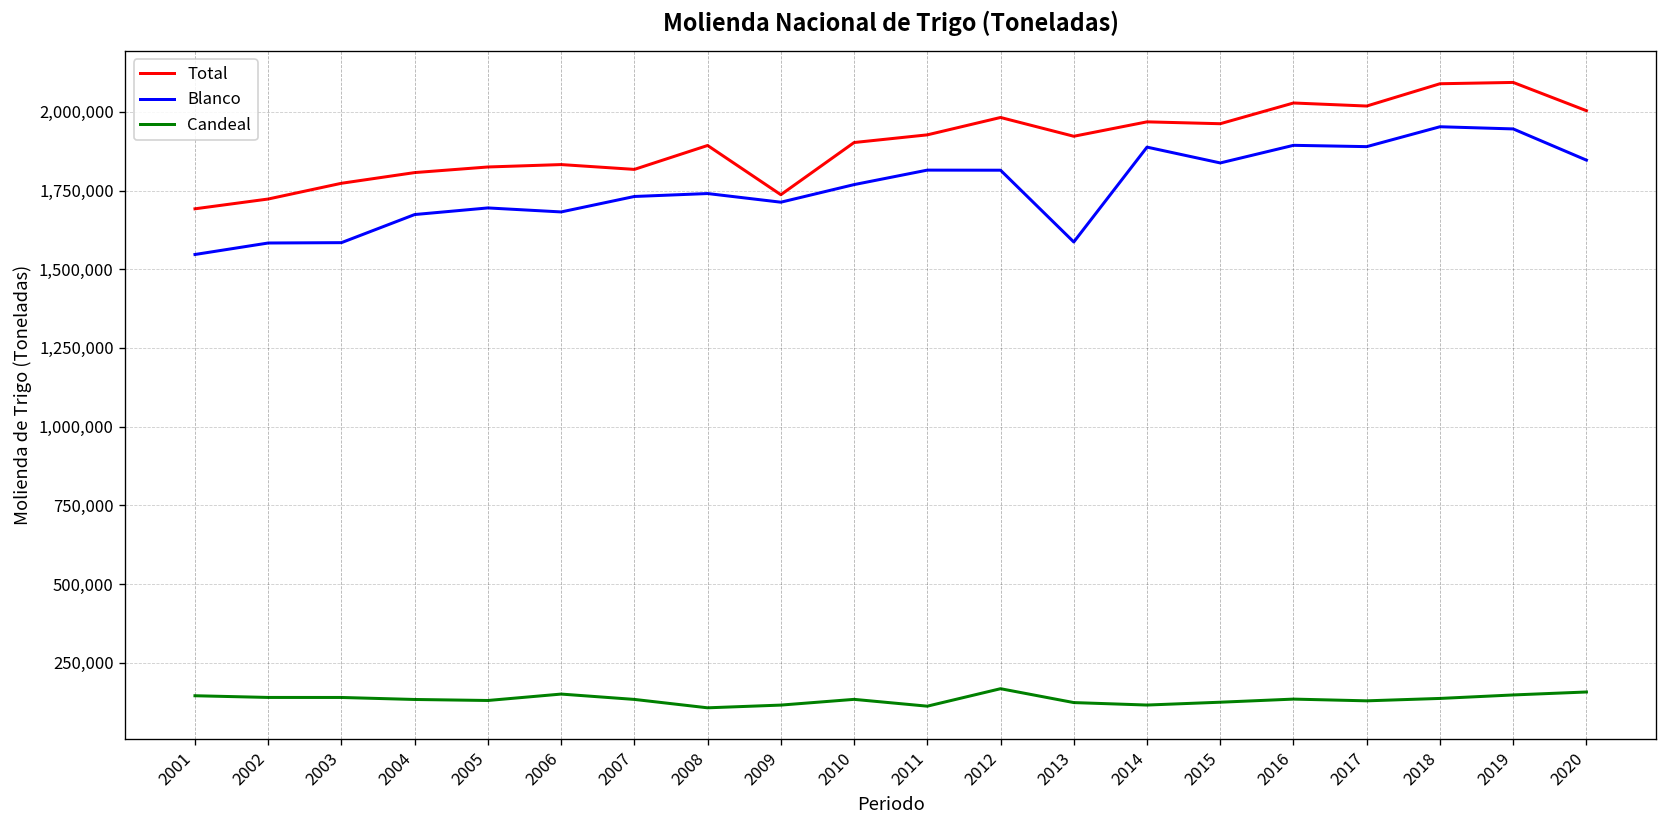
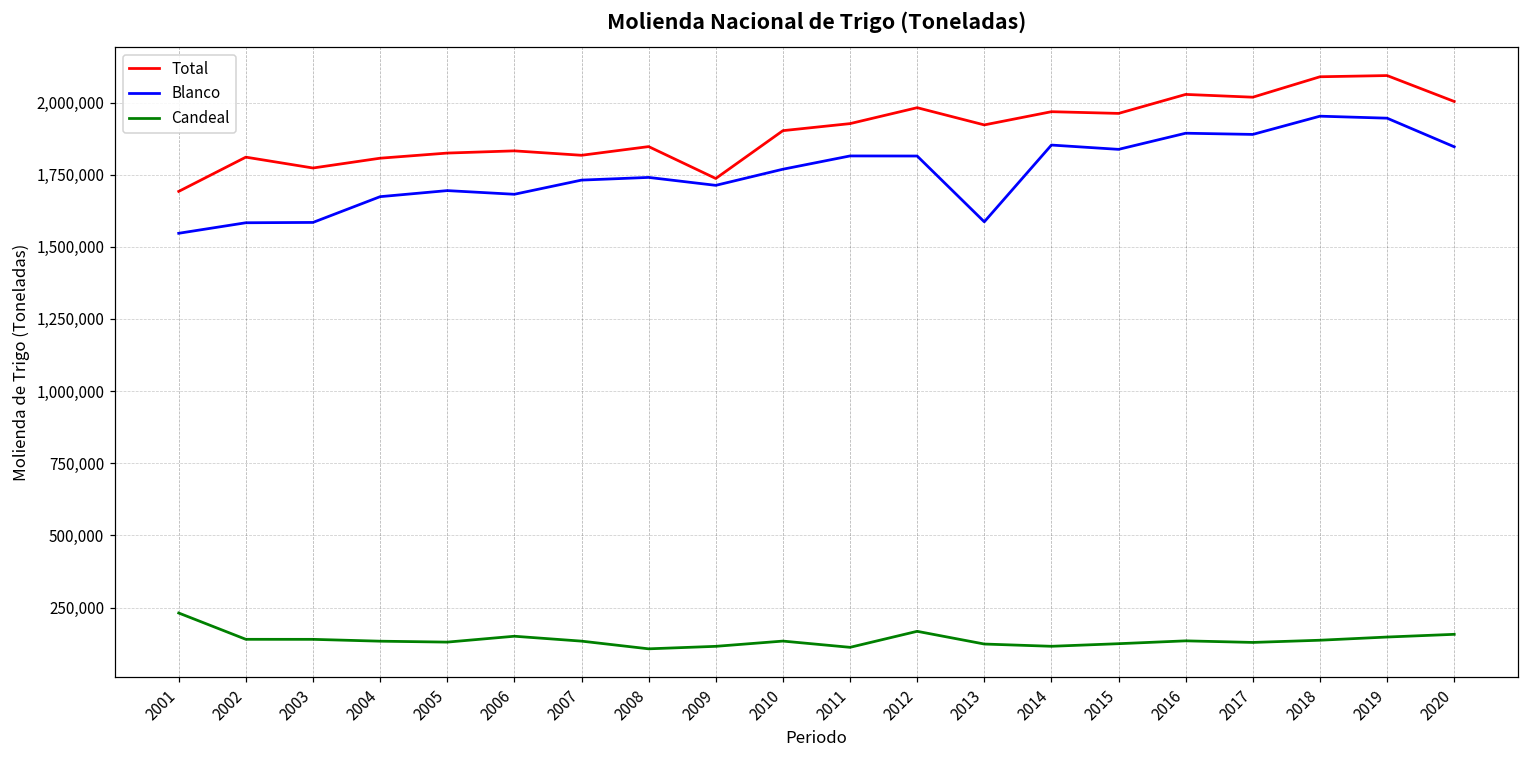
Candeal, 2001: 150,000 -> 230,000
Total, 2002: 1,720,000 -> 1,810,000
Total, 2008: 1,890,000 -> 1,850,000
Blanco, 2014: 1,890,000 -> 1,850,000
